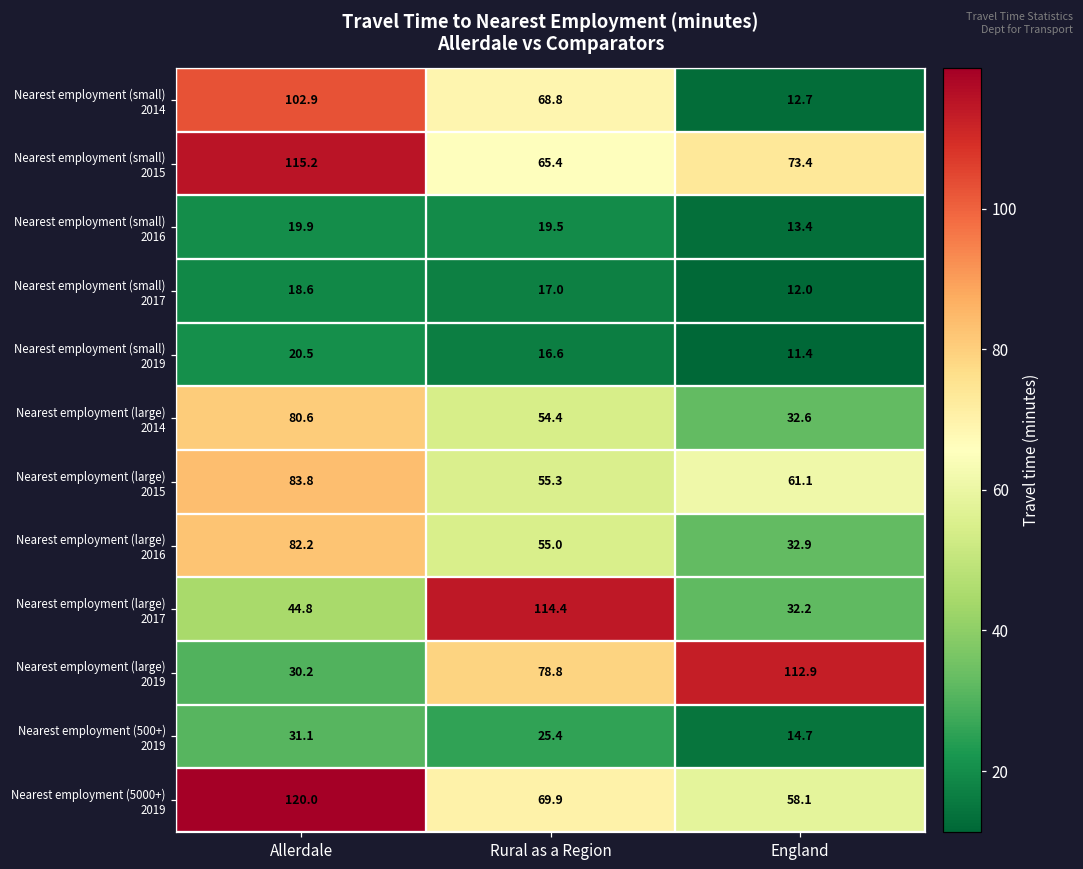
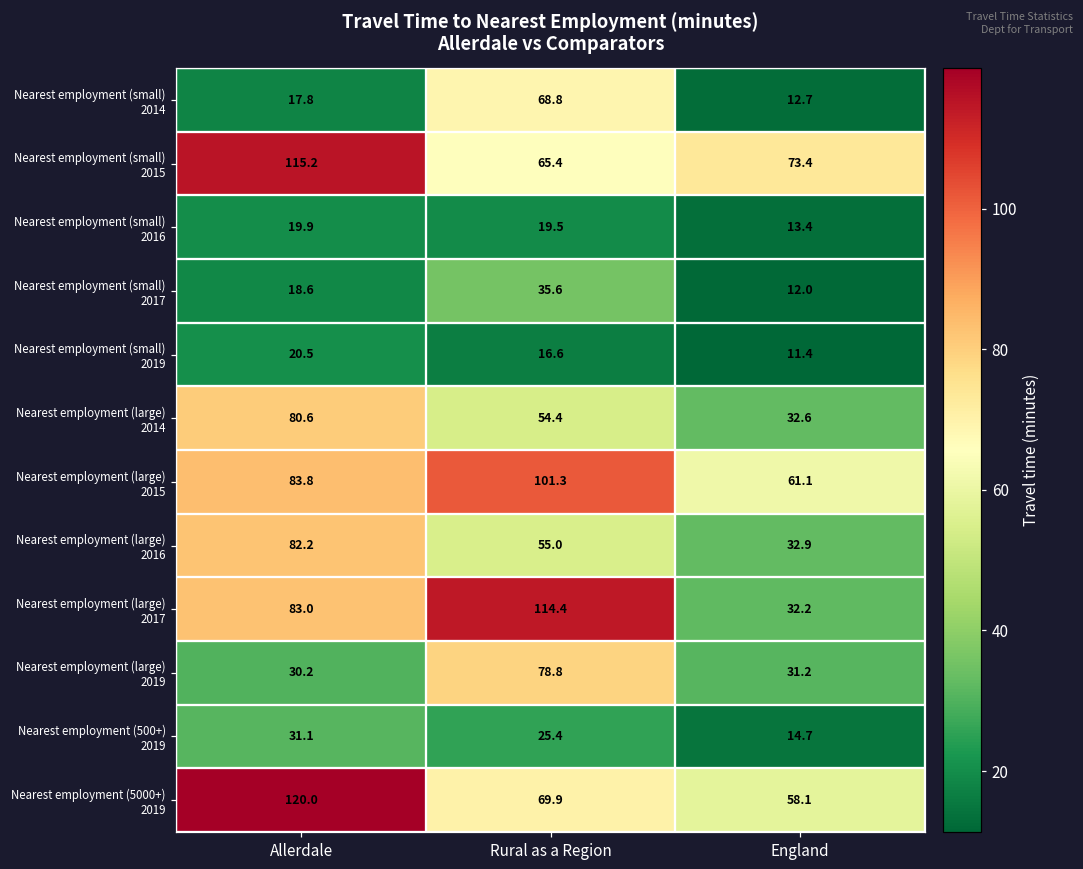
Nearest employment (small) 2014, Allerdale: 102.9 -> 17.8
Nearest employment (small) 2017, Rural as a Region: 17.0 -> 35.6
Nearest employment (large) 2015, Rural as a Region: 55.3 -> 101.3
Nearest employment (large) 2017, Allerdale: 44.8 -> 83.0
Nearest employment (large) 2019, England: 112.9 -> 31.2
